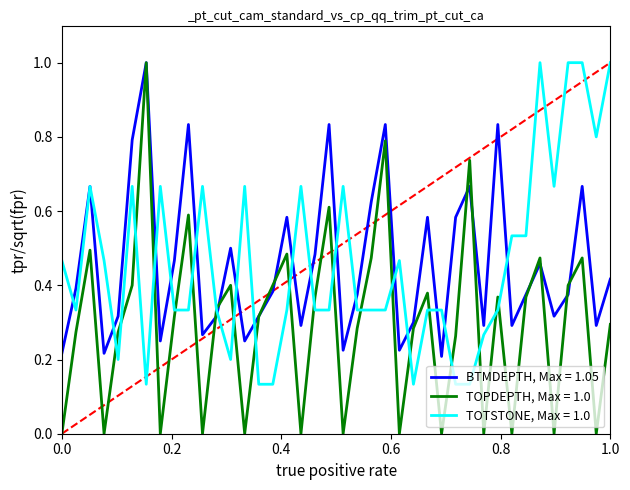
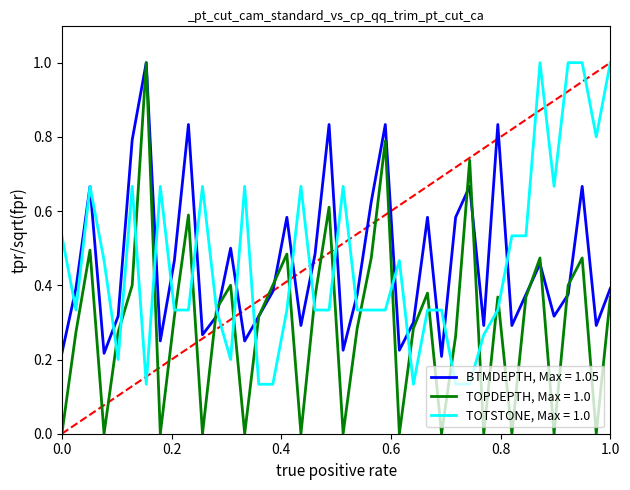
TOTSTONE, Max = 1.0, 0.0: 0.47 -> 0.53
BTMDEPTH, Max = 1.05, 1.0: 0.42 -> 0.39
TOPDEPTH, Max = 1.0, 1.0: 0.29 -> 0.37
